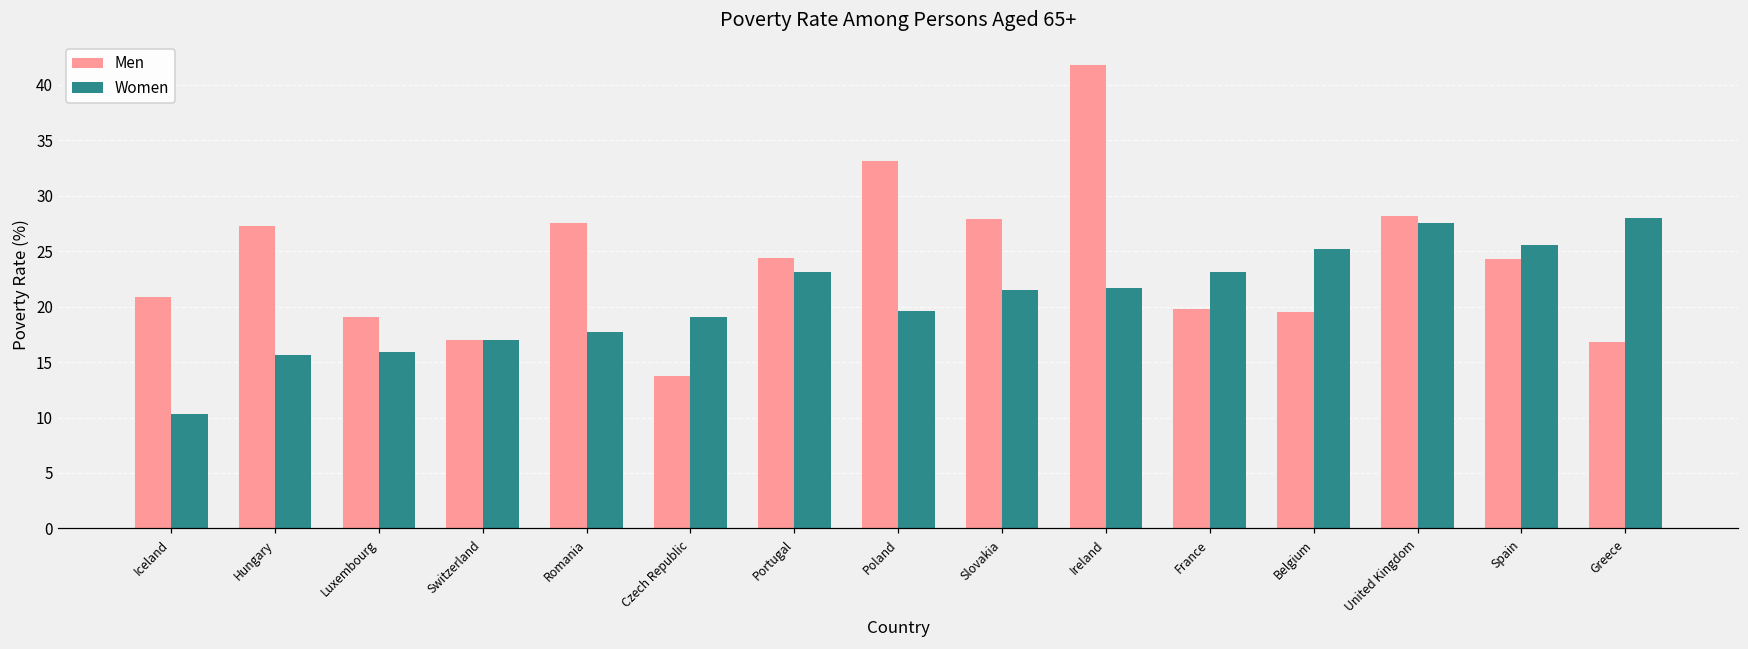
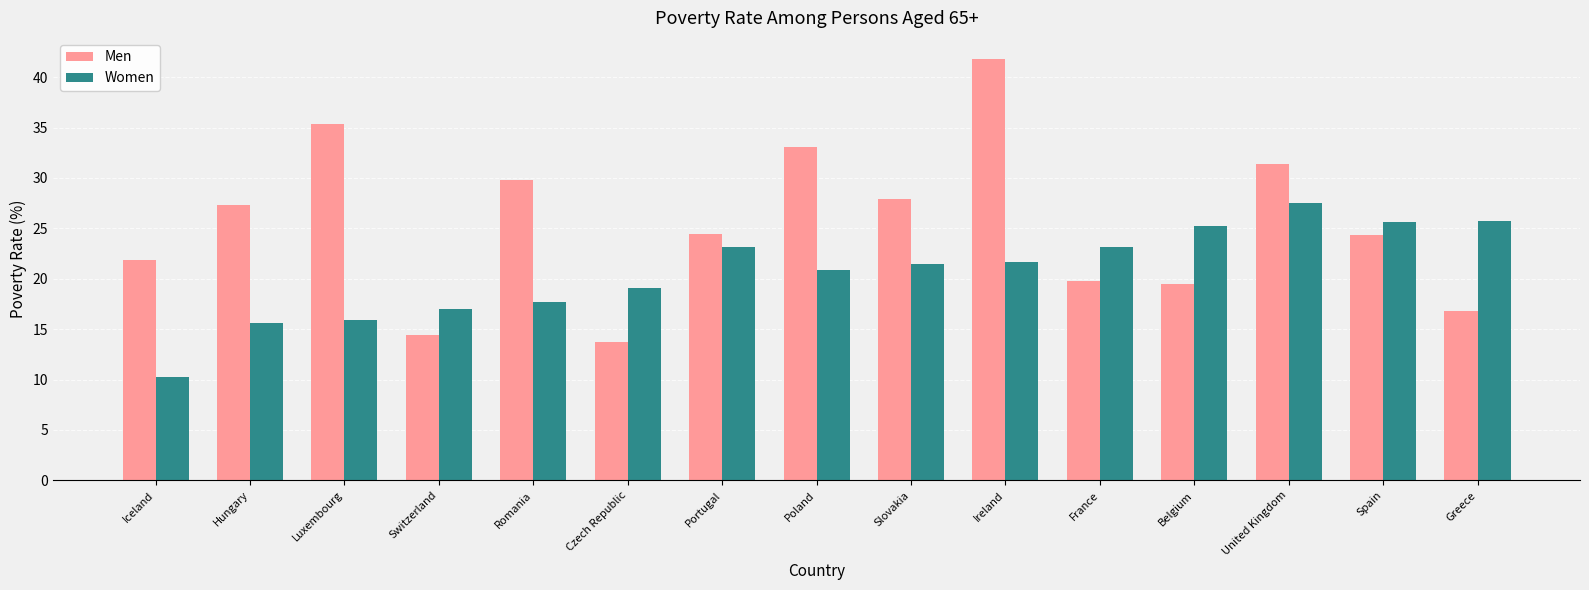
Men, Iceland: 20.9 -> 21.9
Men, Luxembourg: 19.1 -> 35.3
Men, Switzerland: 17.0 -> 14.4
Men, Romania: 27.5 -> 29.8
Women, Poland: 19.6 -> 20.9
Men, United Kingdom: 28.2 -> 31.4
Women, Greece: 28.0 -> 25.7
